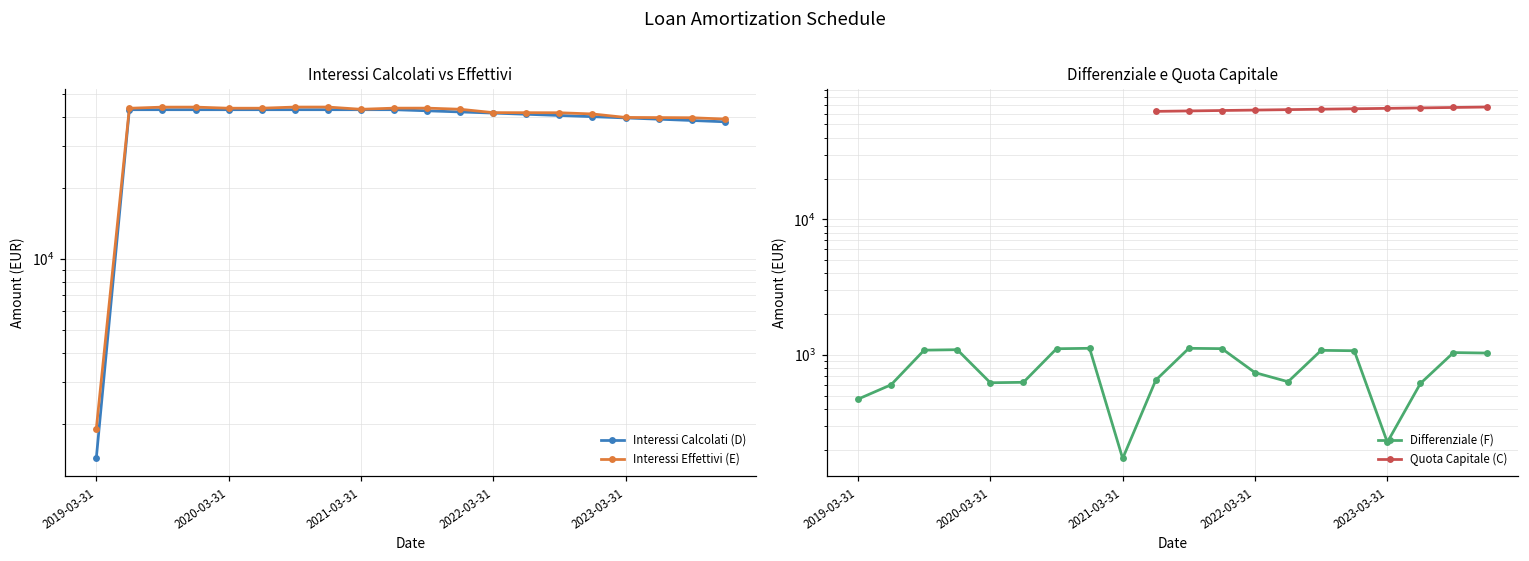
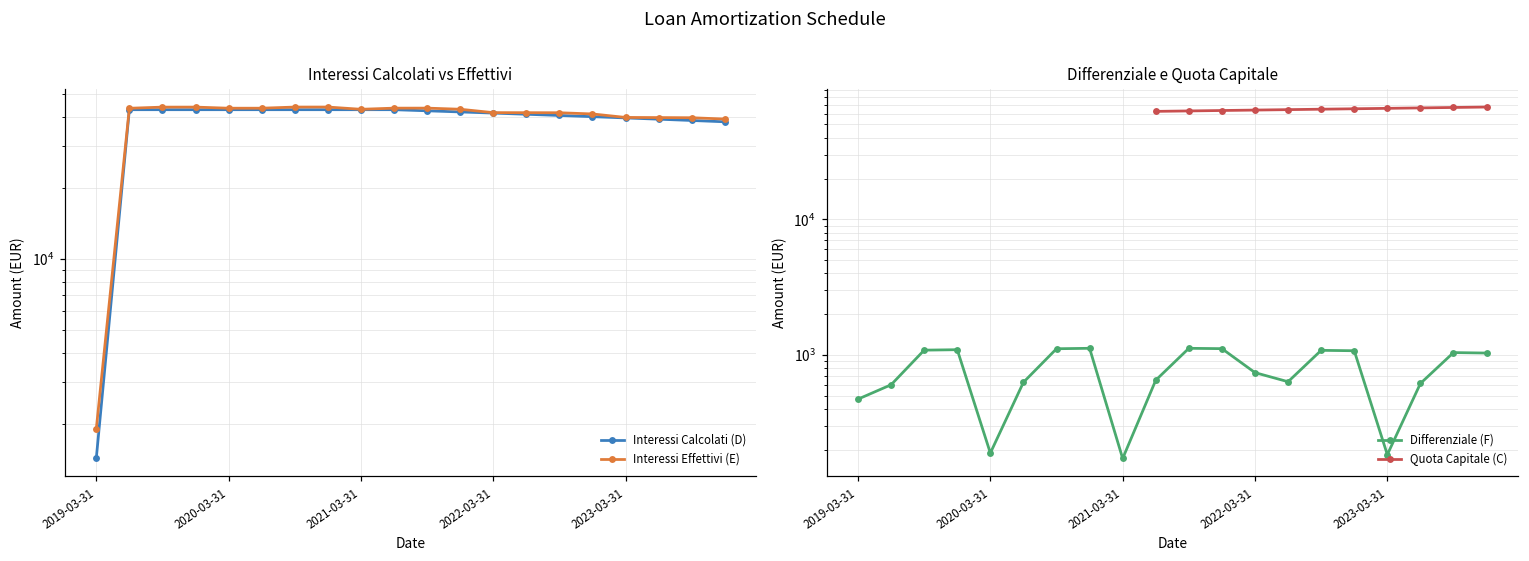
Differenziale e Quota Capitale, Differenziale (F), 2020-03-31: 600 -> 190
Differenziale e Quota Capitale, Differenziale (F), 2023-03-31: 230 -> 180
